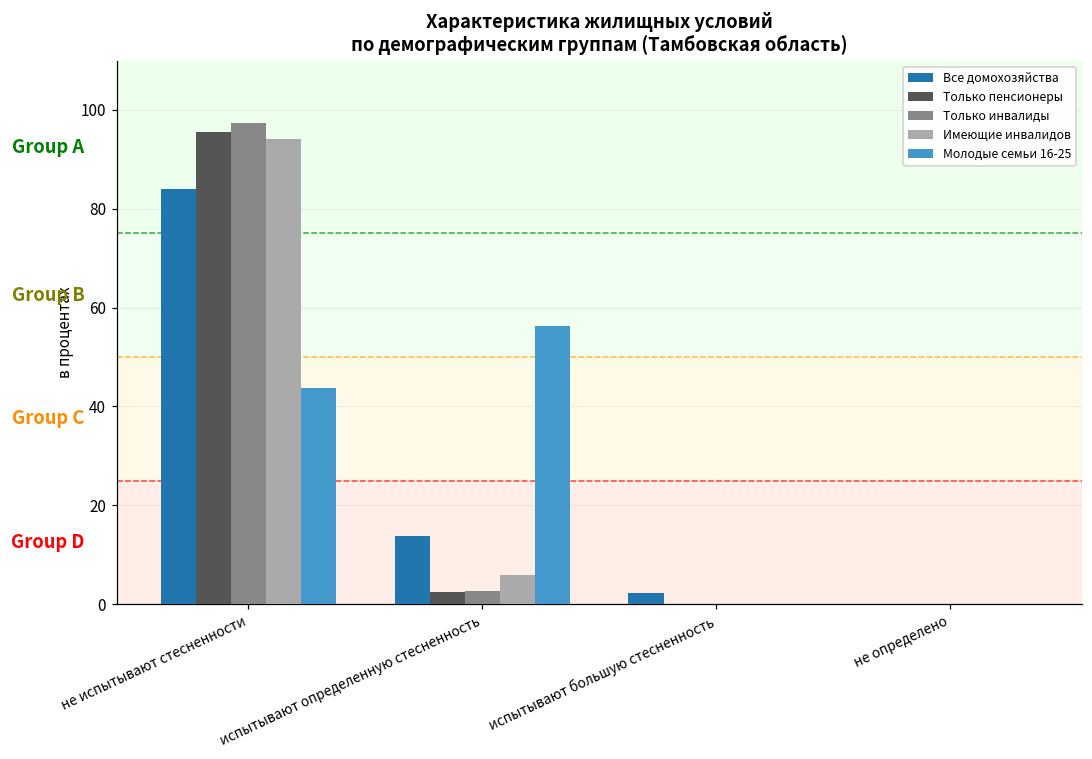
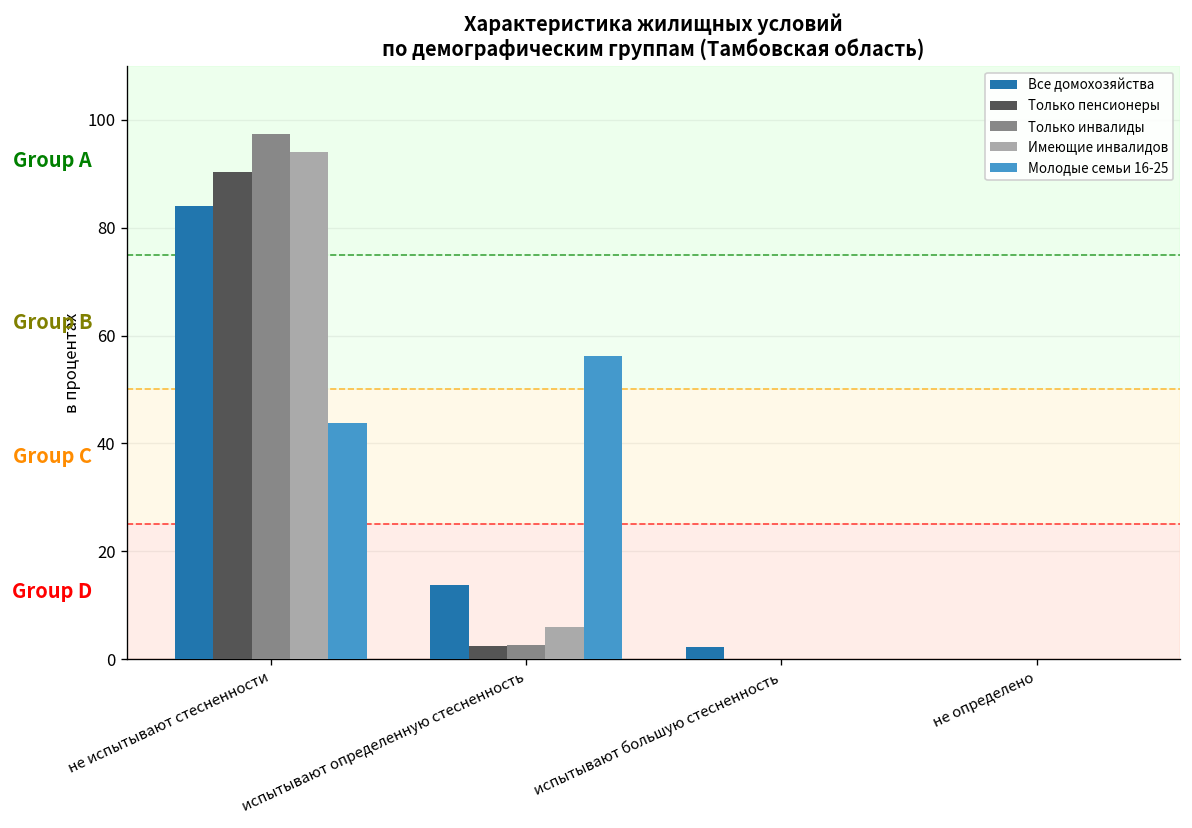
Только пенсионеры, не испытывают стесненности: 96 -> 90
